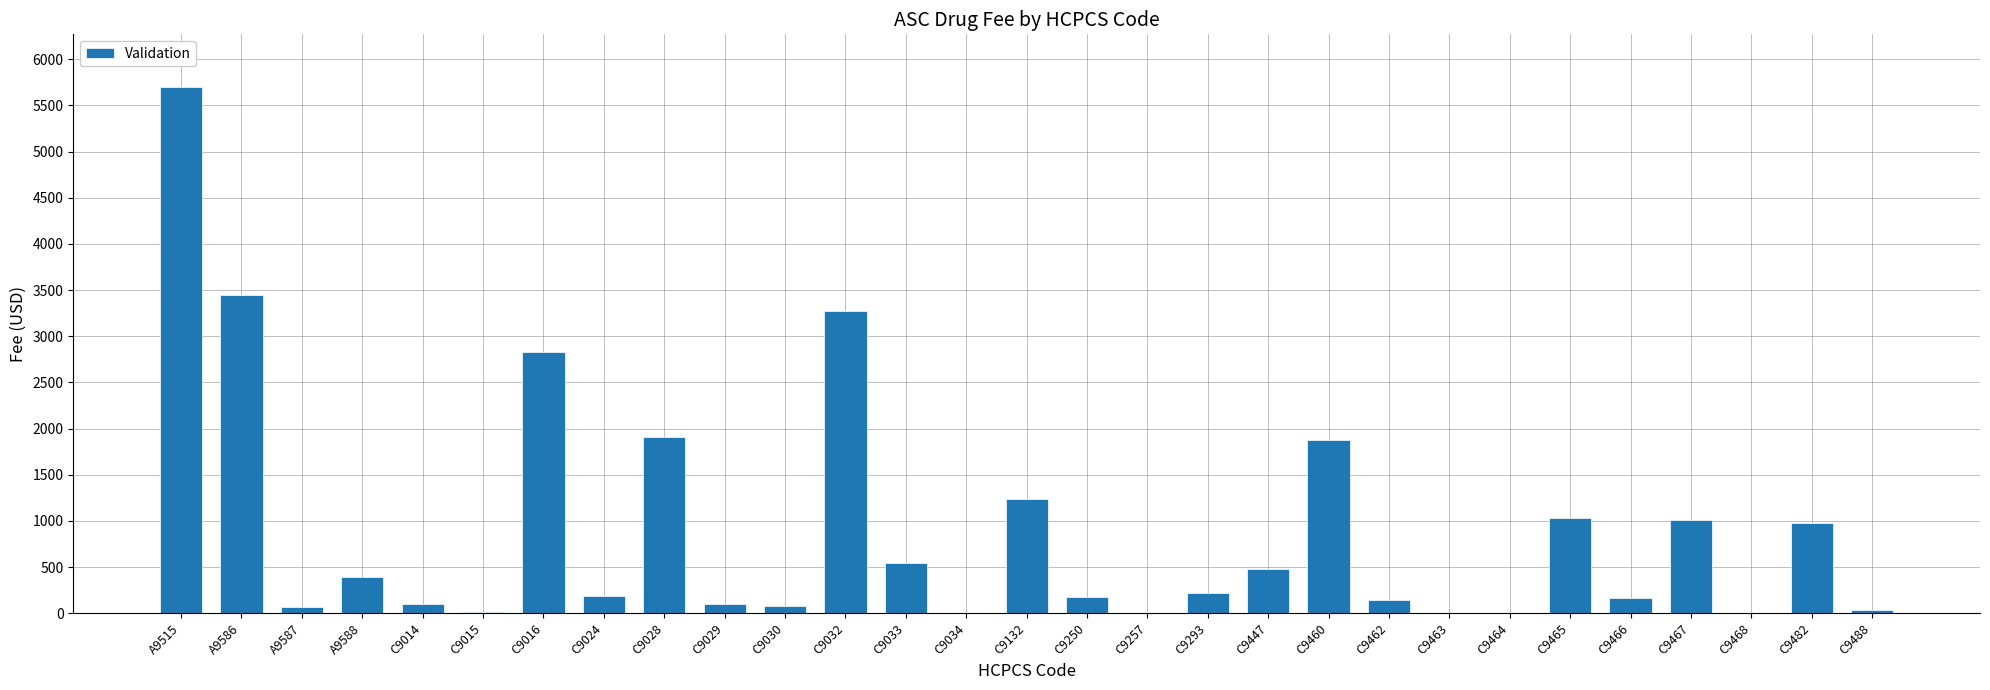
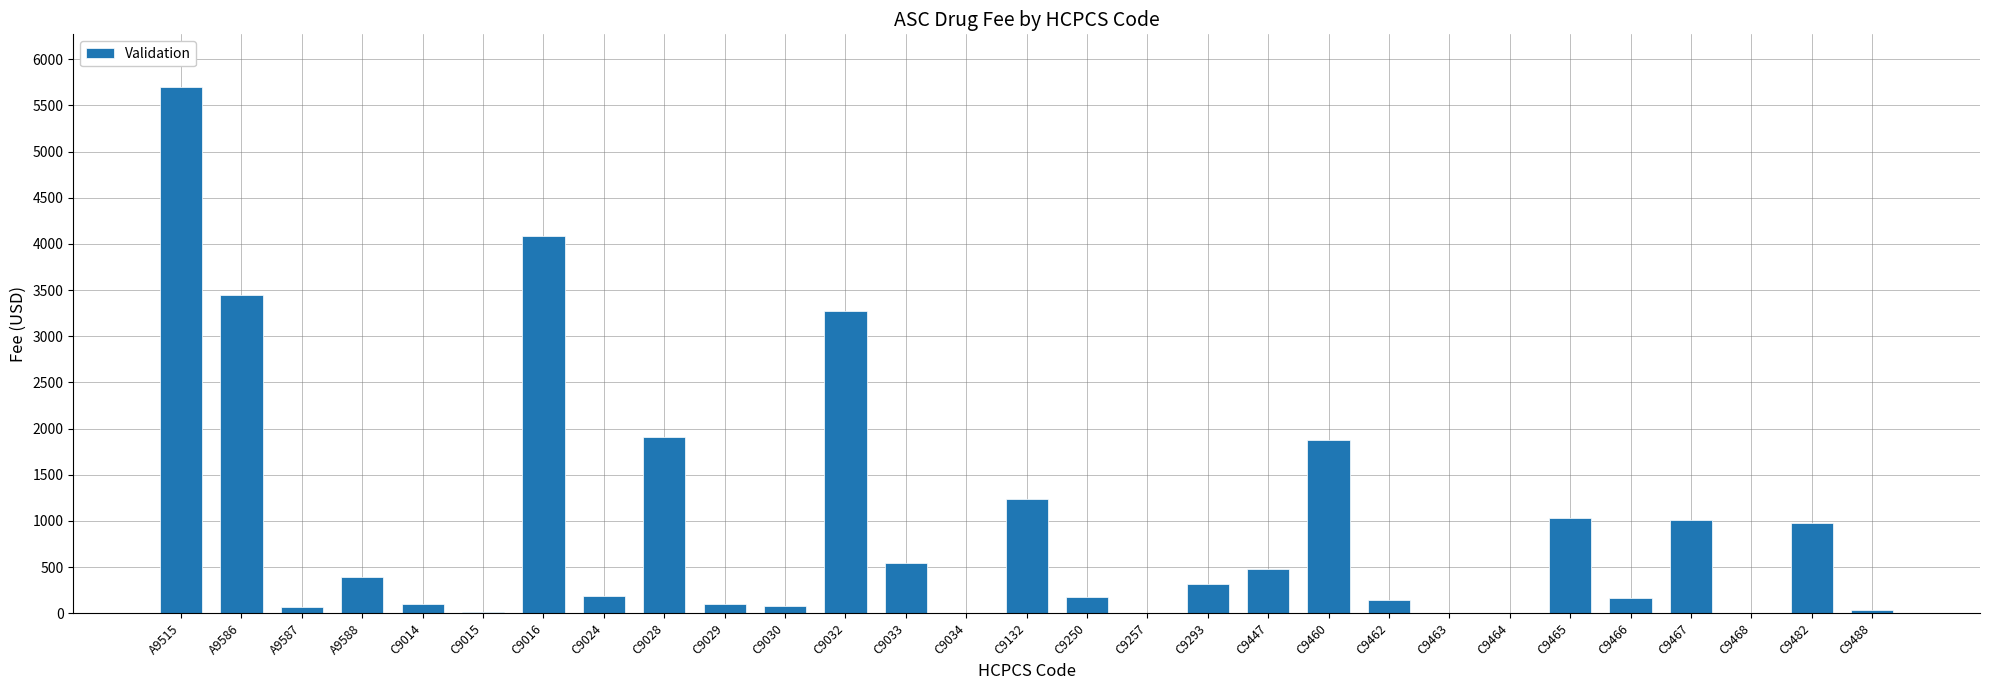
C9016: 2800 -> 4100
C9293: 200 -> 300
